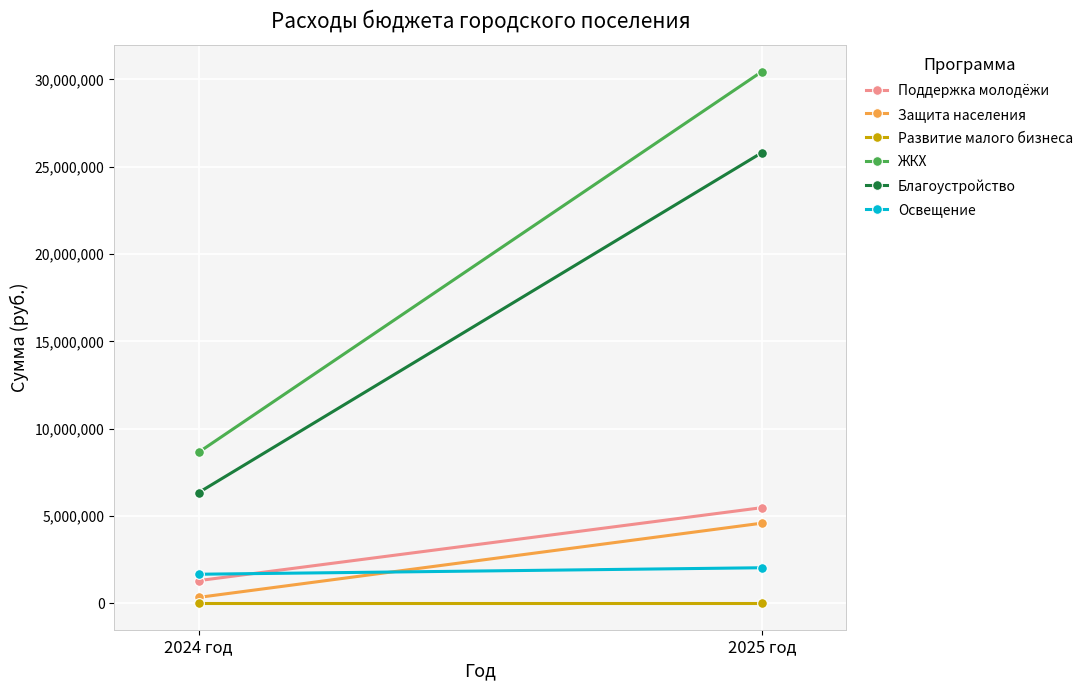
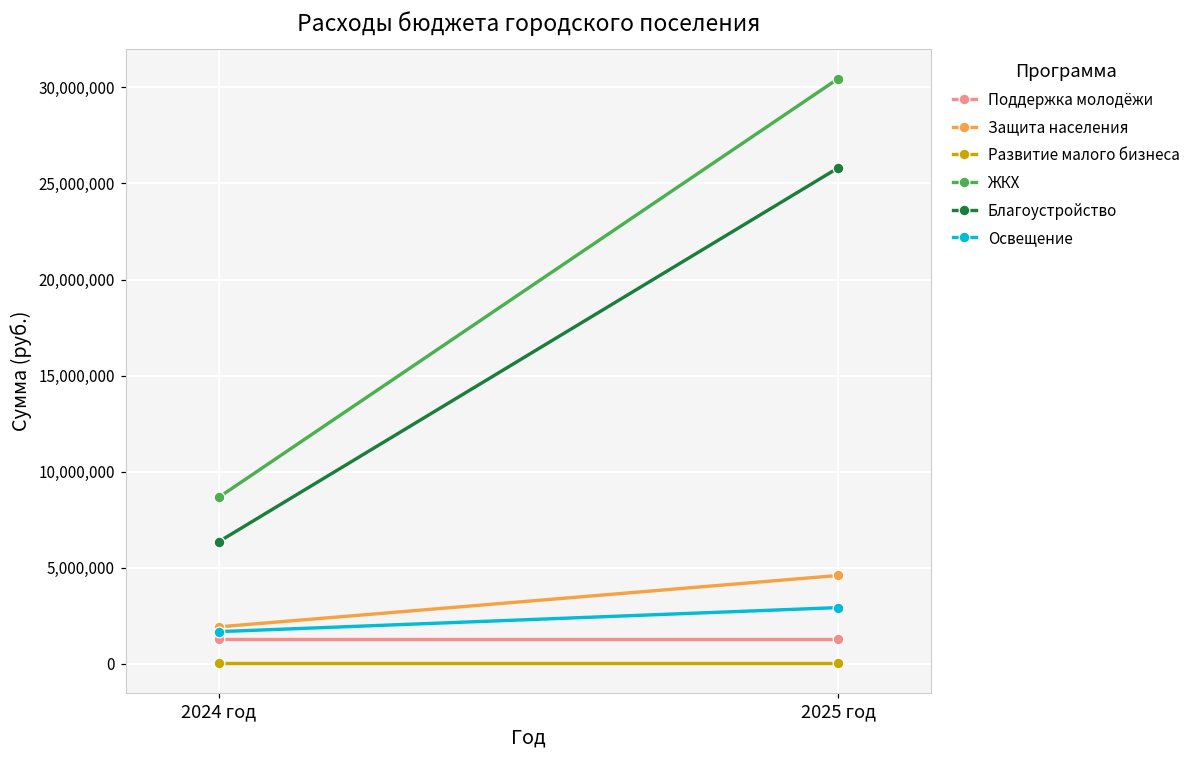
Защита населения, 2024 год: 400,000 -> 1,900,000
Поддержка молодёжи, 2025 год: 5,500,000 -> 1,300,000
Освещение, 2025 год: 2,000,000 -> 2,900,000
